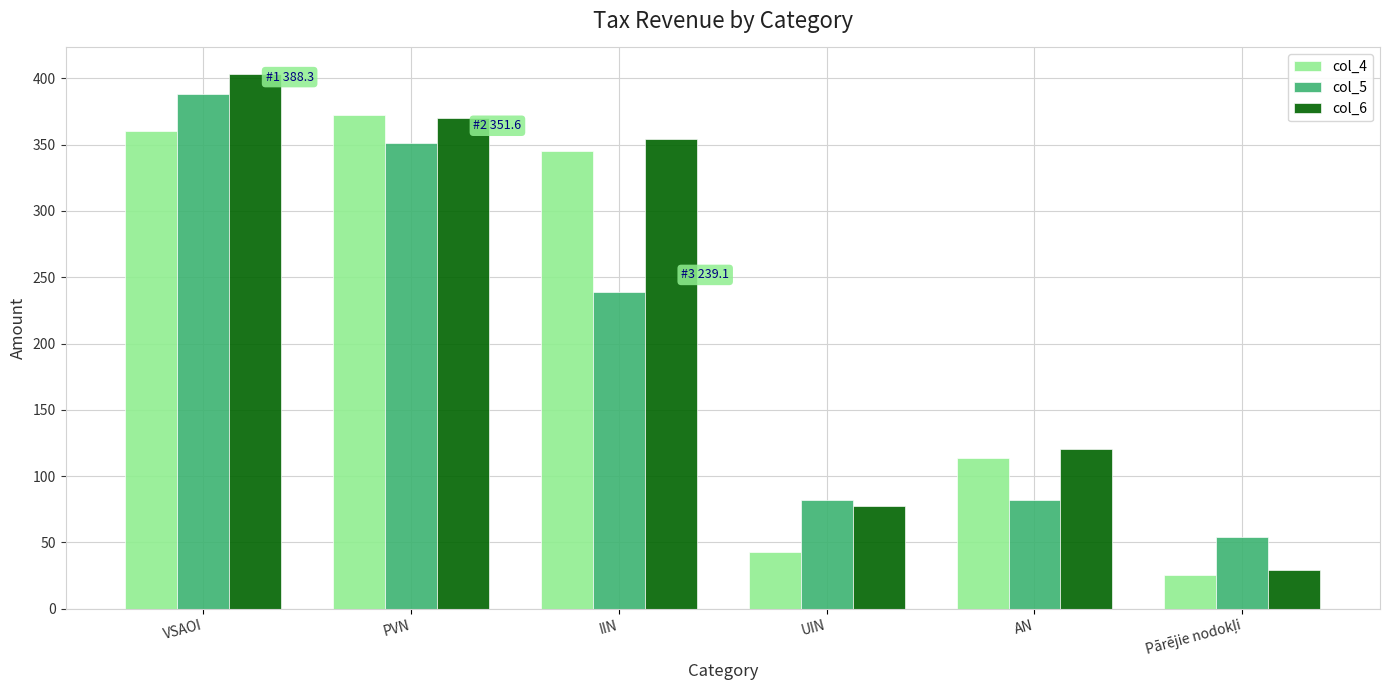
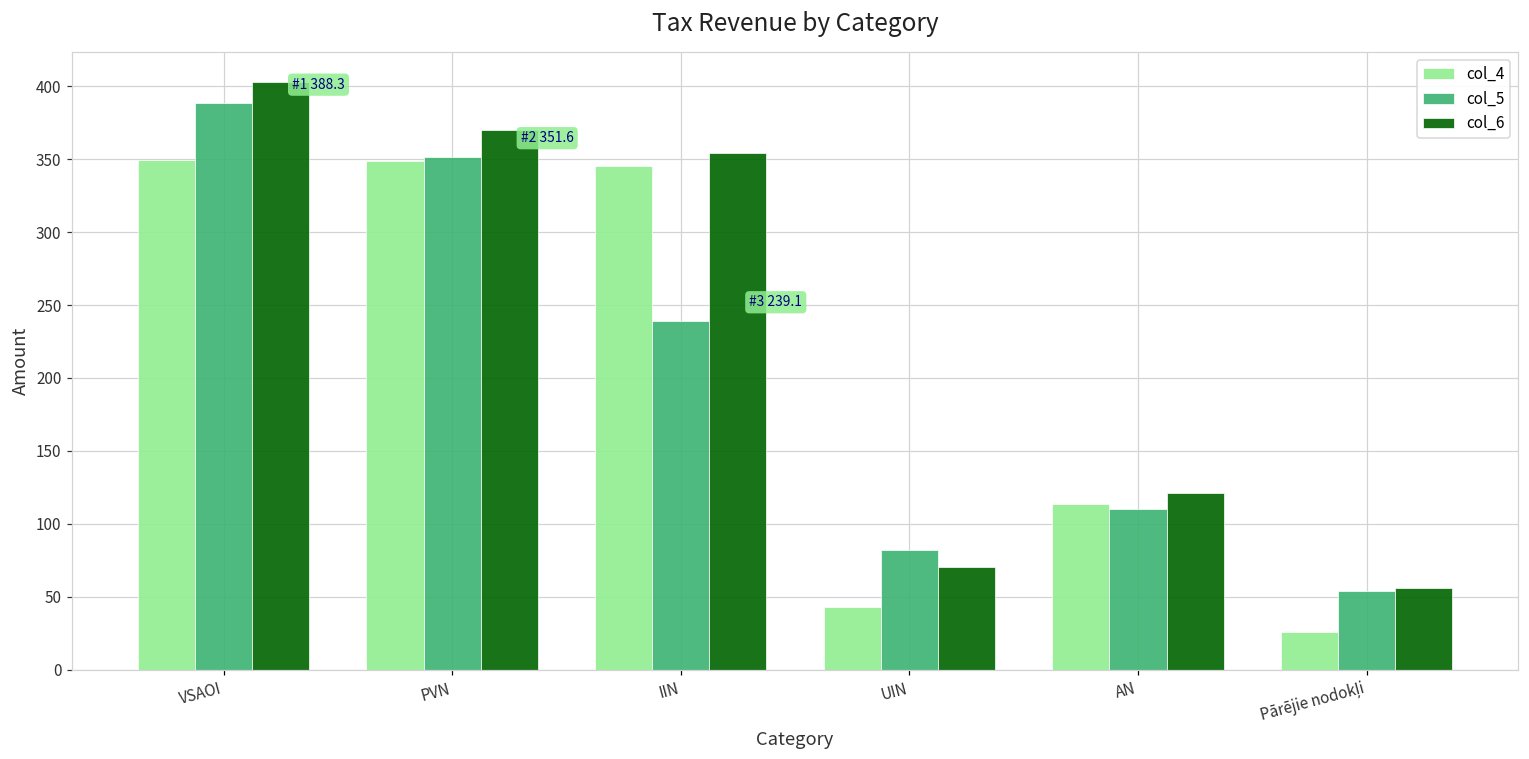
col_4, VSAOI: 360 -> 350
col_4, PVN: 373 -> 349
col_6, UIN: 77 -> 70
col_5, AN: 82 -> 110
col_6, Pārējie nodokļi: 29 -> 56
